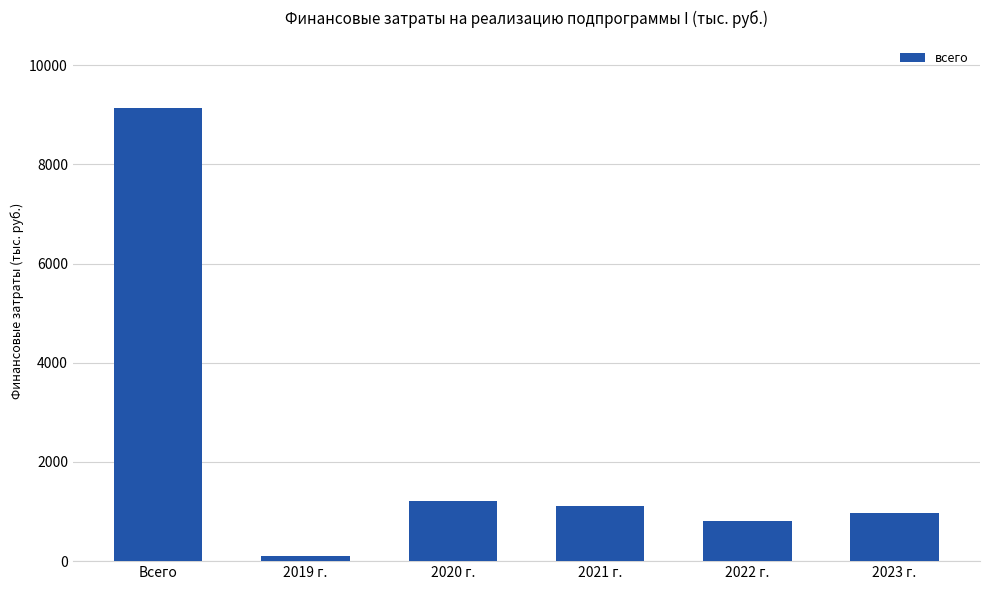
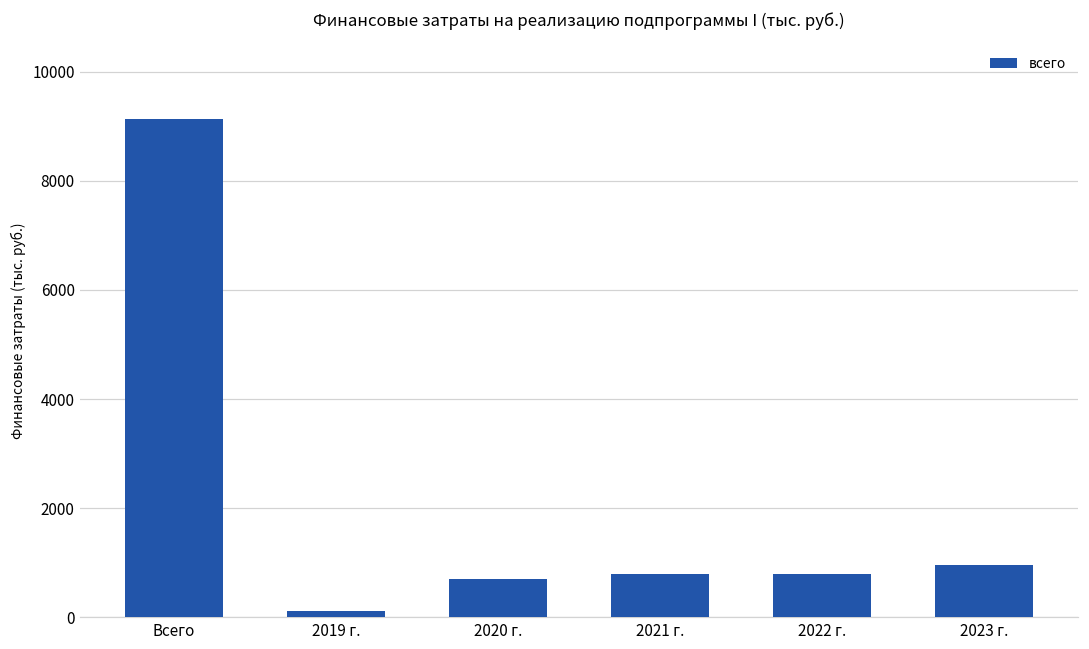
2020 г.: 1200 -> 700
2021 г.: 1100 -> 800
